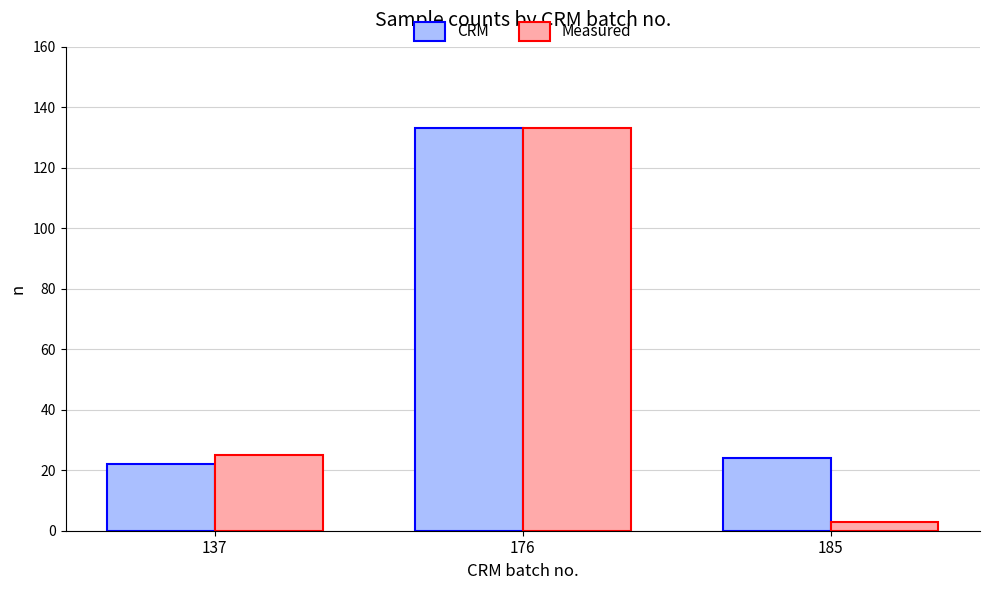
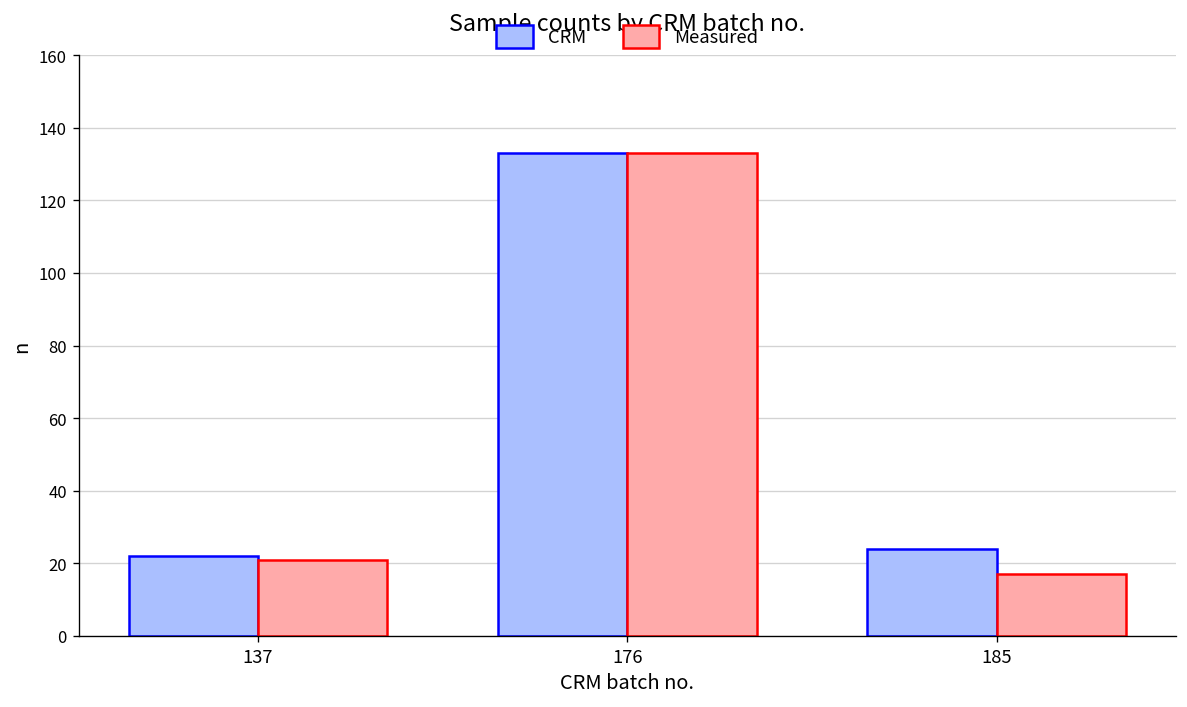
Measured, 137: 25 -> 21
Measured, 185: 3 -> 17
